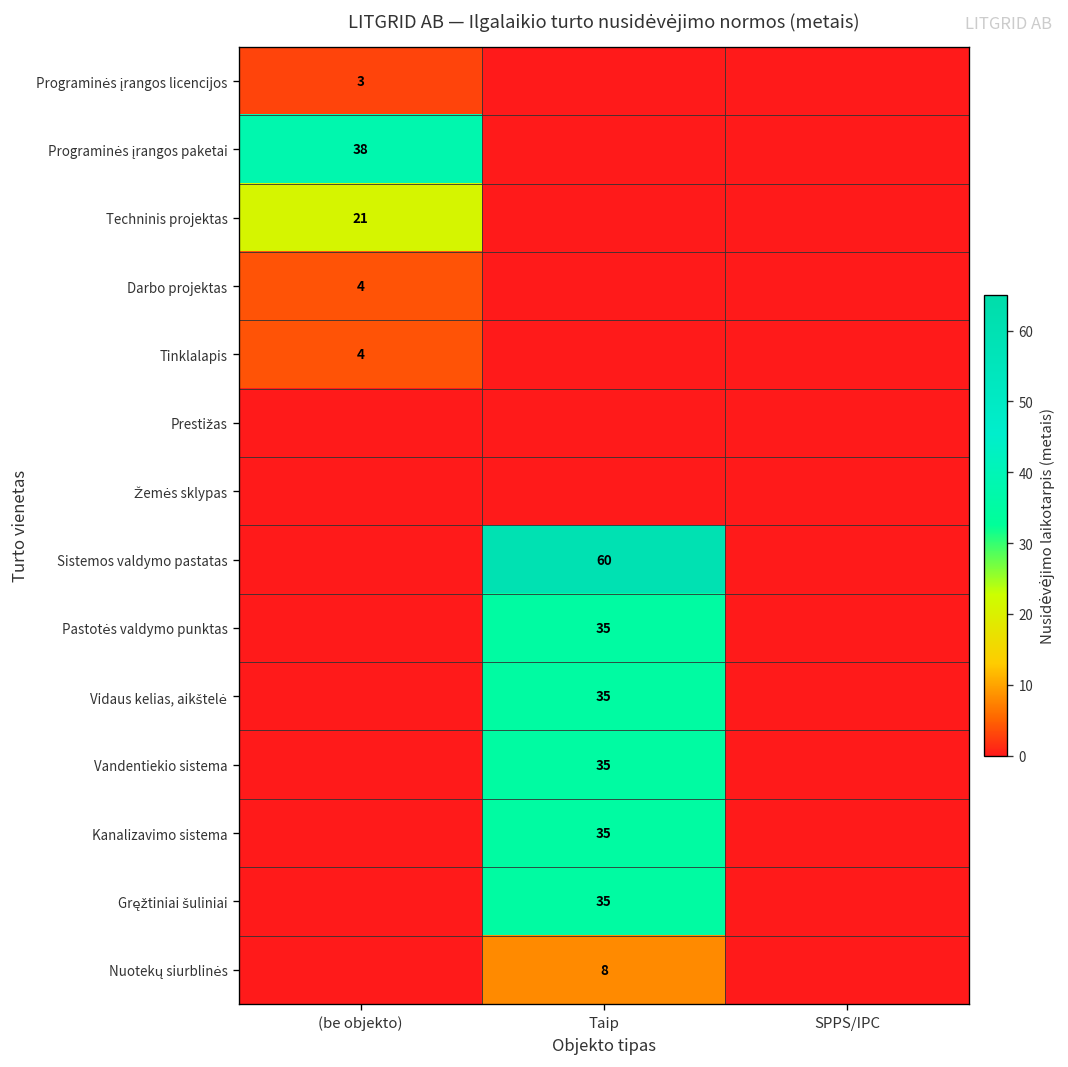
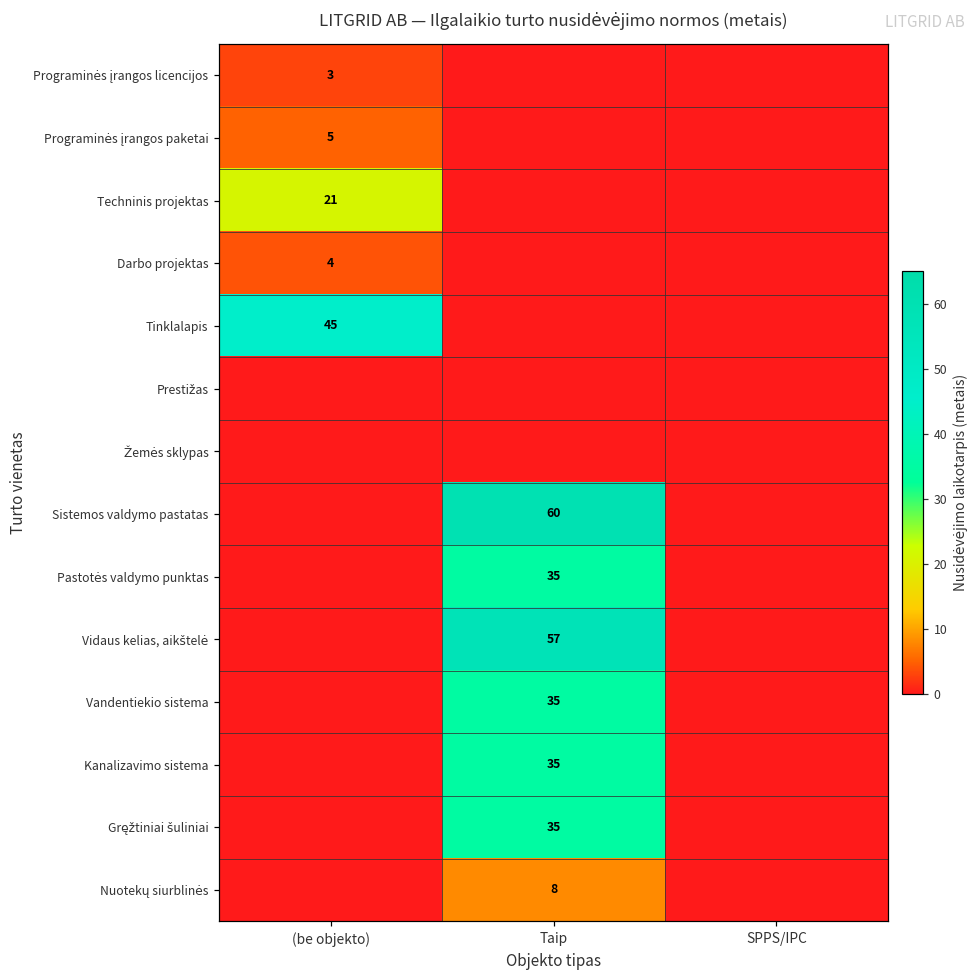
Programinės įrangos paketai, (be objekto): 38 -> 5
Tinklalapis, (be objekto): 4 -> 45
Vidaus kelias, aikštelė, Taip: 35 -> 57
